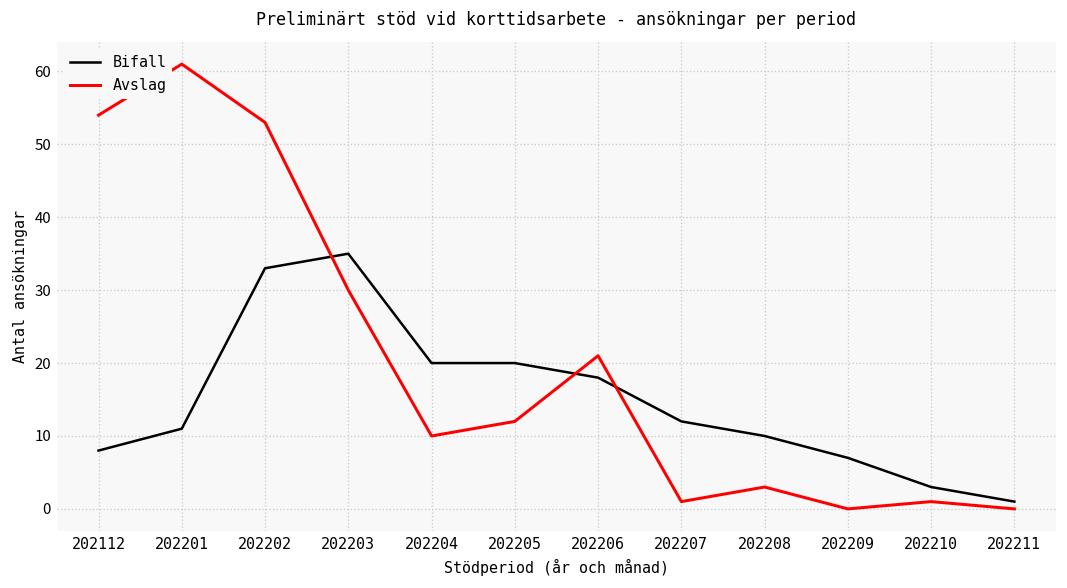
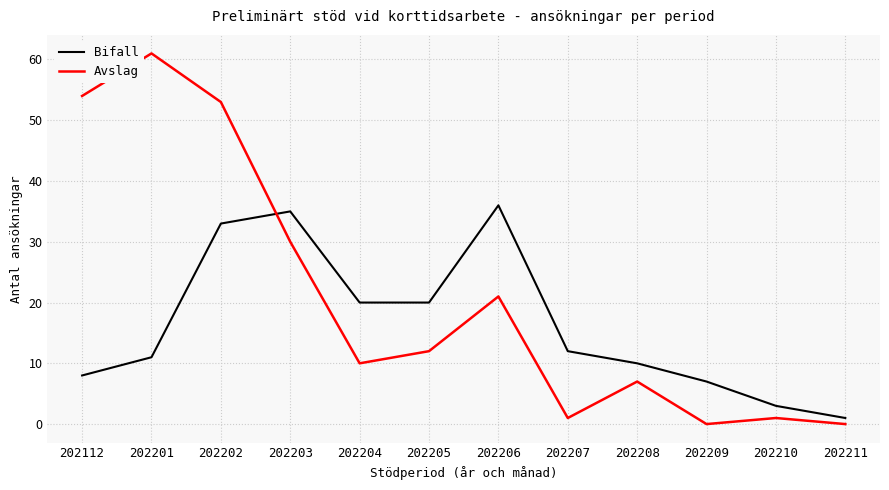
Bifall, 202206: 18 -> 36
Avslag, 202208: 3 -> 7
